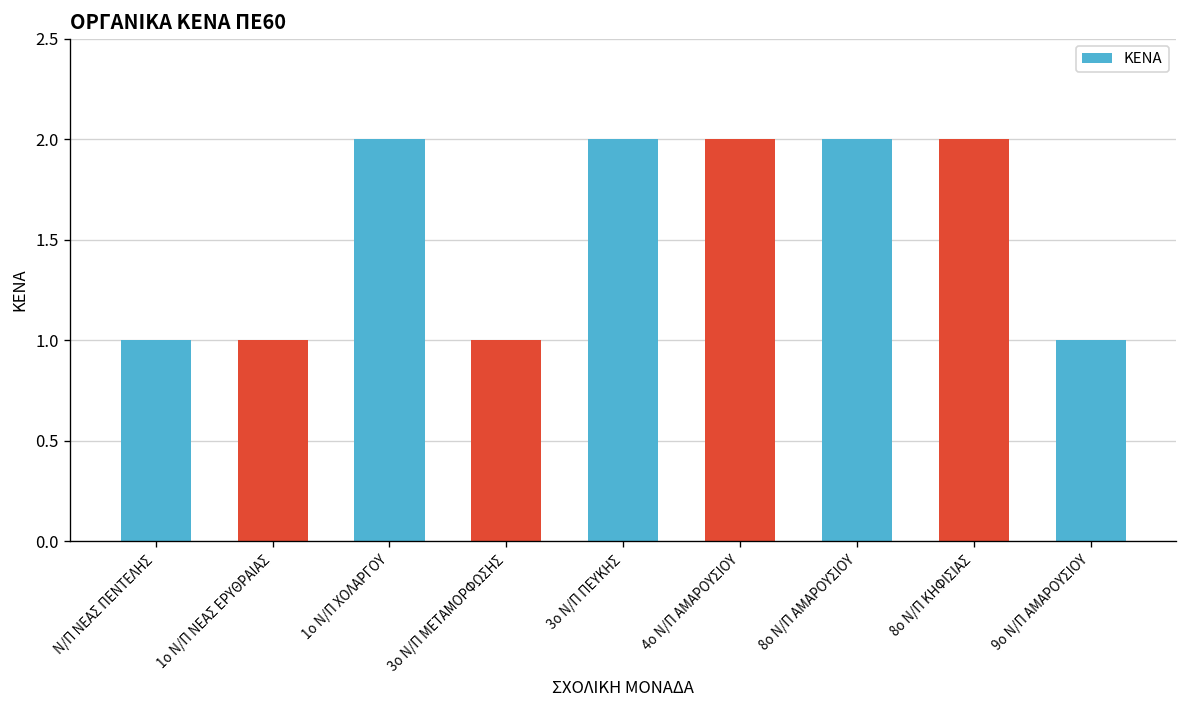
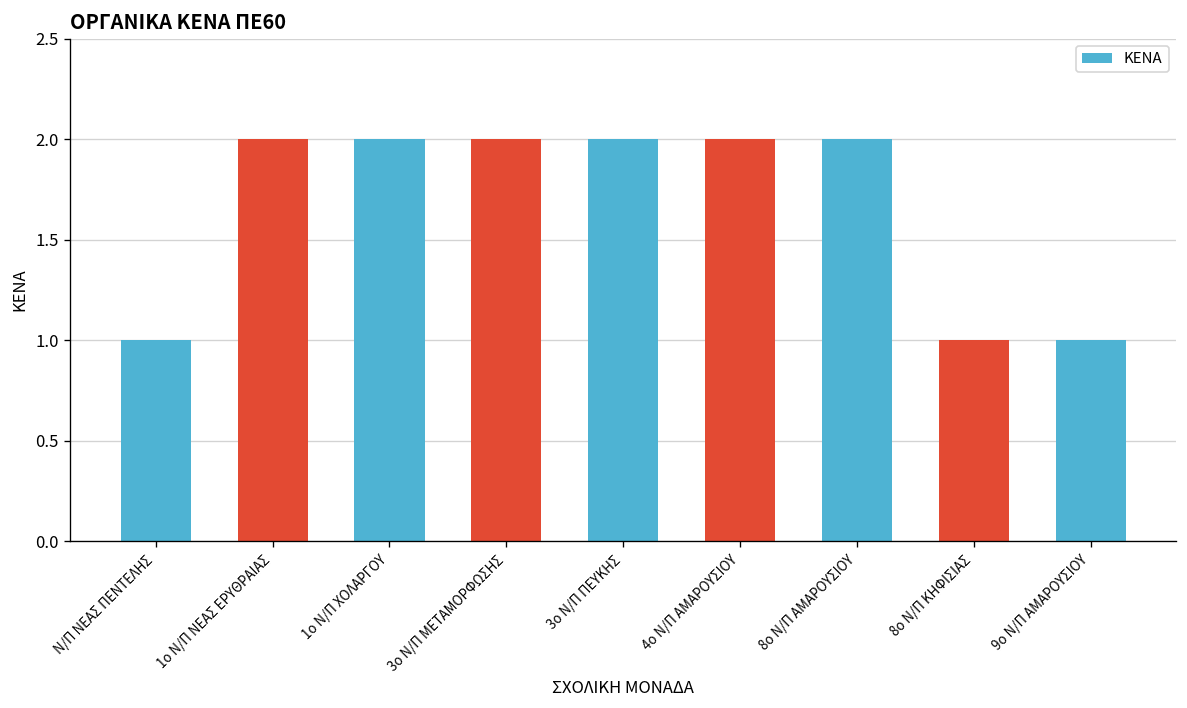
1ο Ν/Π ΝΕΑΣ ΕΡΥΘΡΑΙΑΣ: 1 -> 2
3ο Ν/Π ΜΕΤΑΜΟΡΦΩΣΗΣ: 1 -> 2
8ο Ν/Π ΚΗΦΙΣΙΑΣ: 2 -> 1
